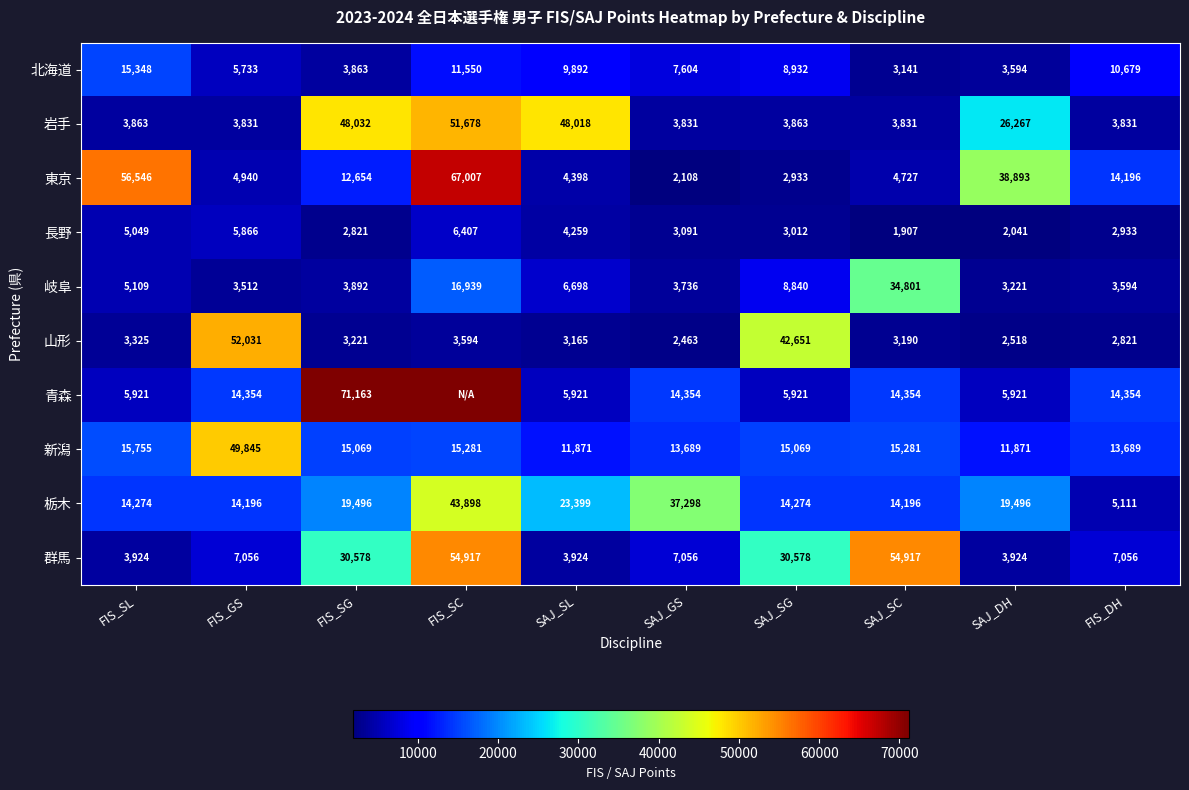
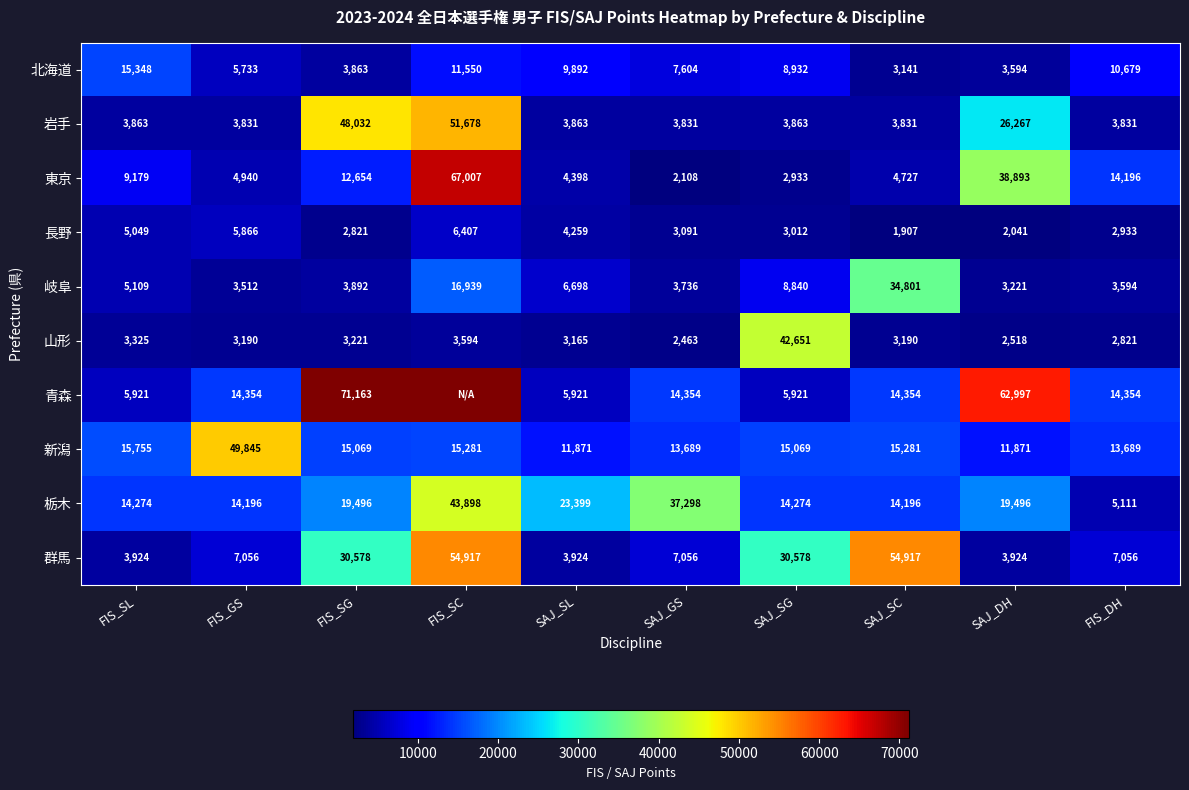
岩手, SAJ_SL: 48,018 -> 3,863
東京, FIS_SL: 56,546 -> 9,179
山形, FIS_GS: 52,031 -> 3,190
青森, SAJ_DH: 5,921 -> 62,997
